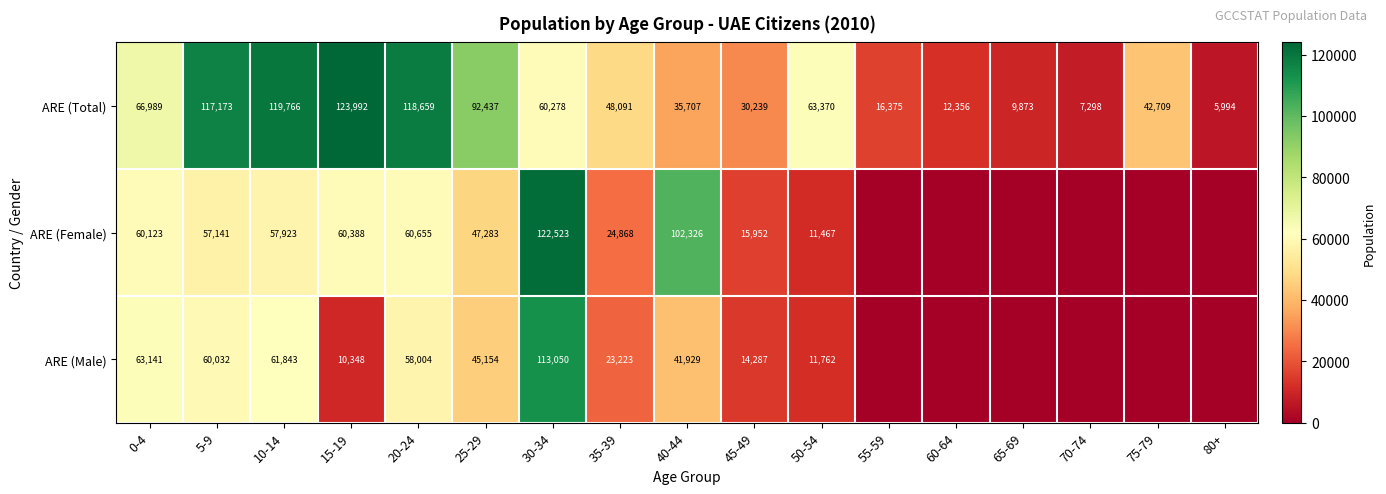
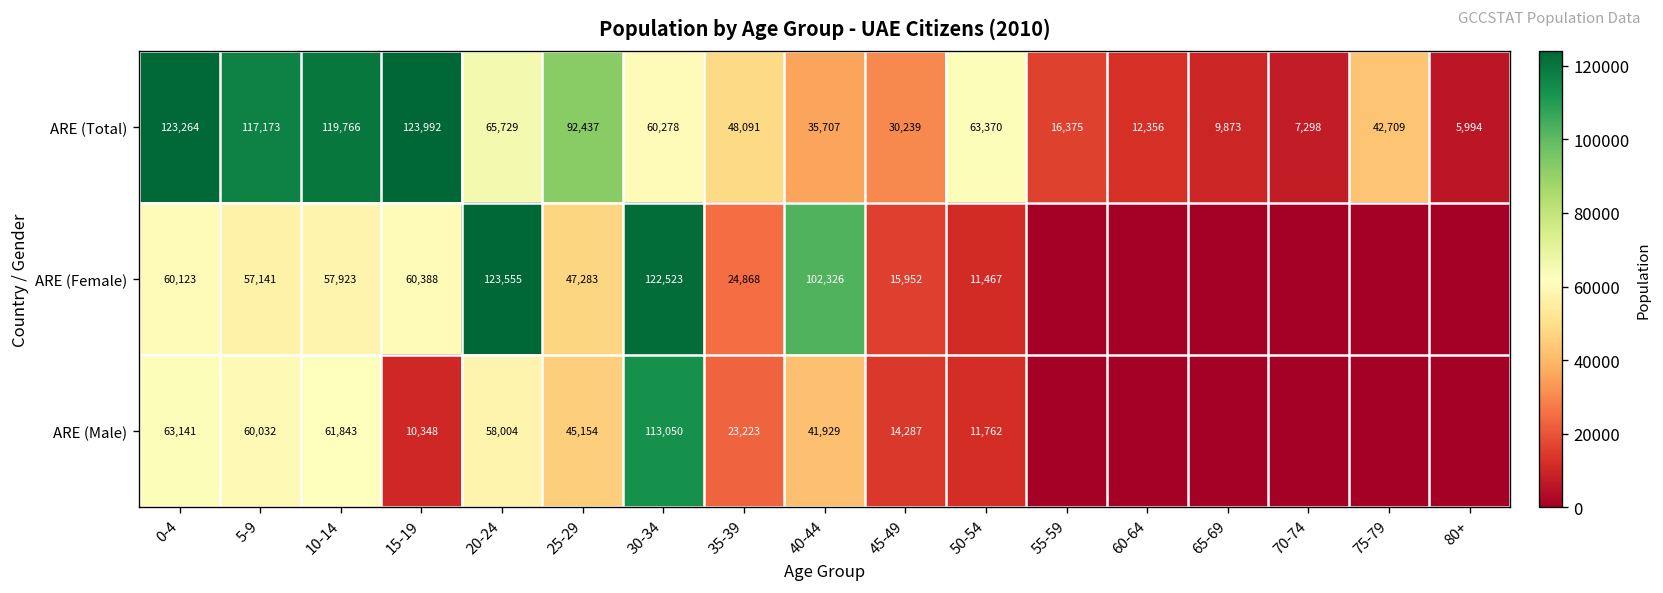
ARE (Total), 0-4: 66,989 -> 123,264
ARE (Total), 20-24: 118,659 -> 65,729
ARE (Female), 20-24: 60,655 -> 123,555
